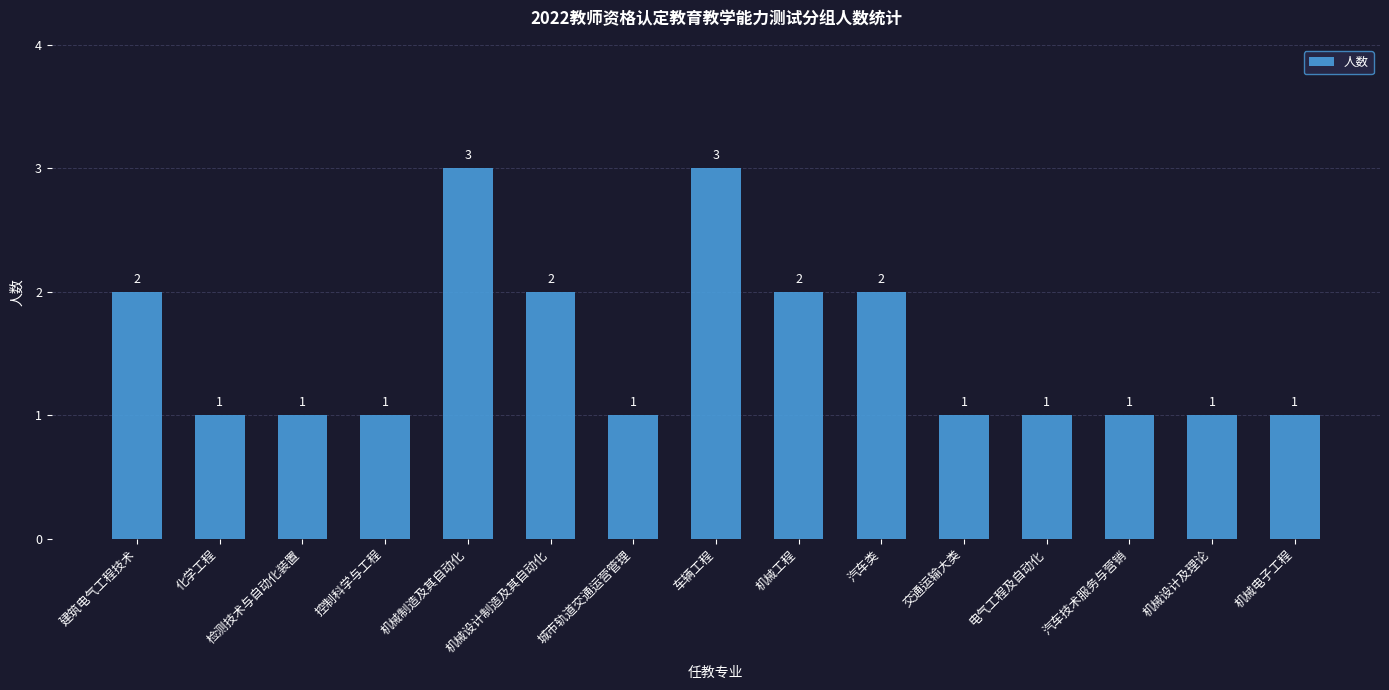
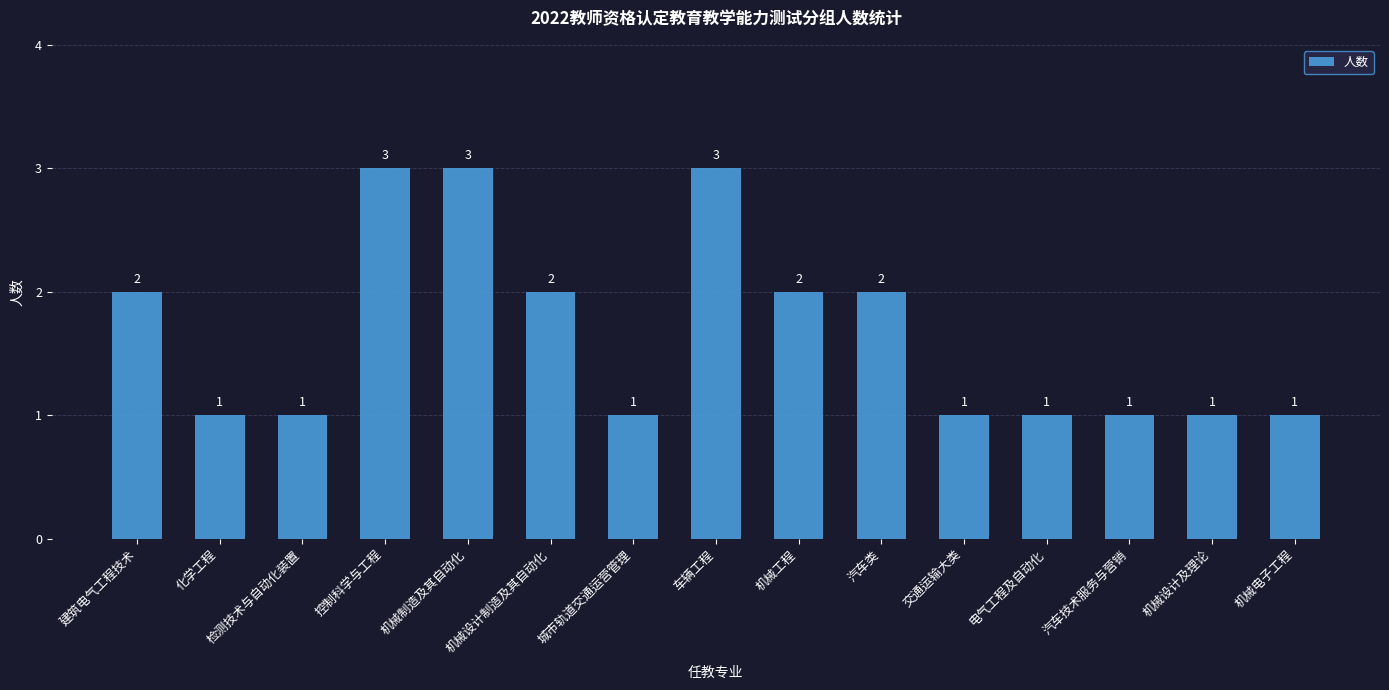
控制科学与工程: 1 -> 3
